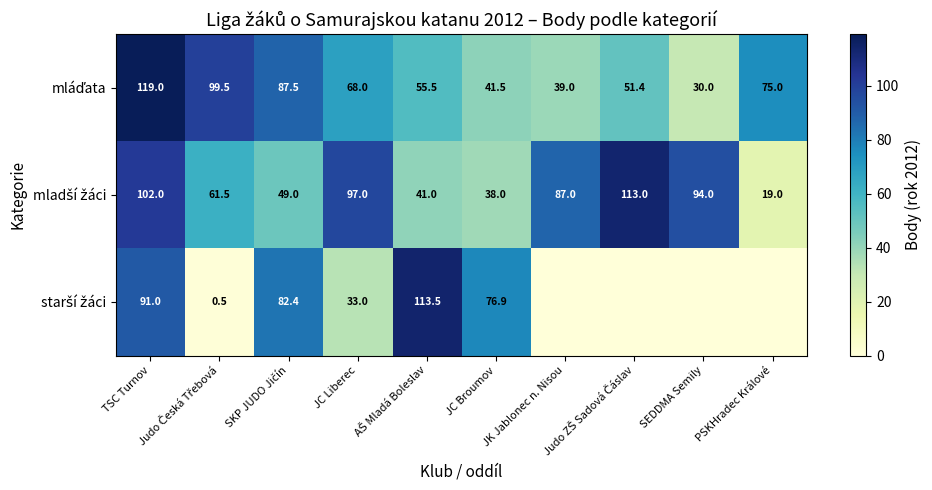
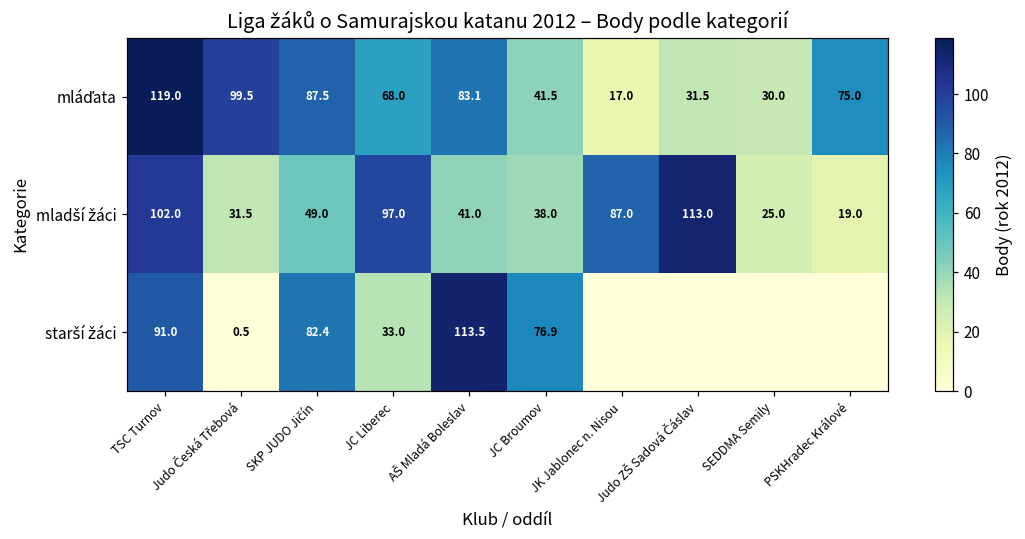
mláďata, AŠ Mladá Boleslav: 55.5 -> 83.1
mláďata, JK Jablonec n. Nisou: 39.0 -> 17.0
mláďata, Judo ZŠ Sadová Čáslav: 51.4 -> 31.5
mladší žáci, Judo Česká Třebová: 61.5 -> 31.5
mladší žáci, SEDDMA Semily: 94.0 -> 25.0
